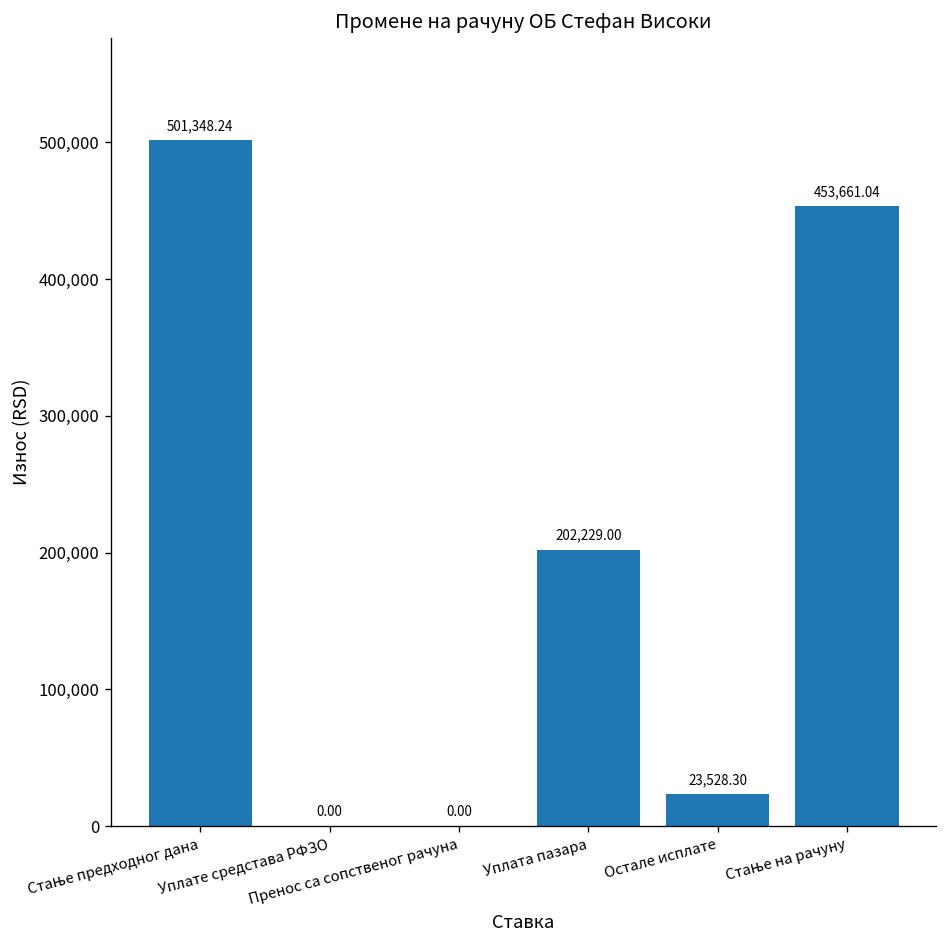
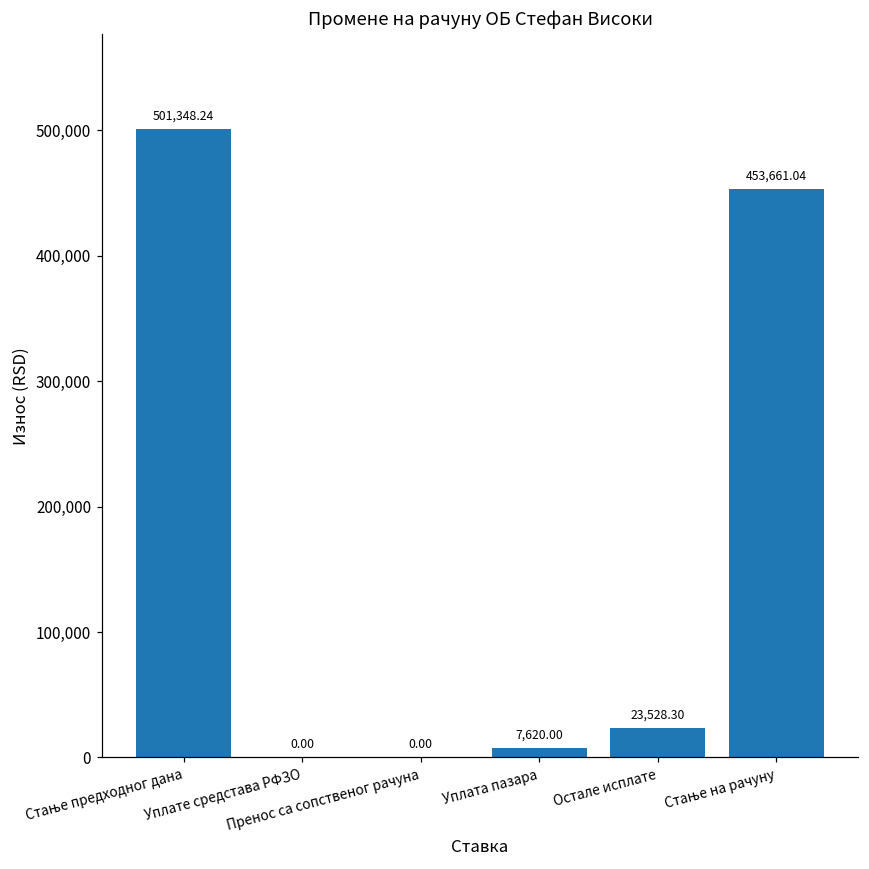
Уплата пазара: 202,229.00 -> 7,620.00
